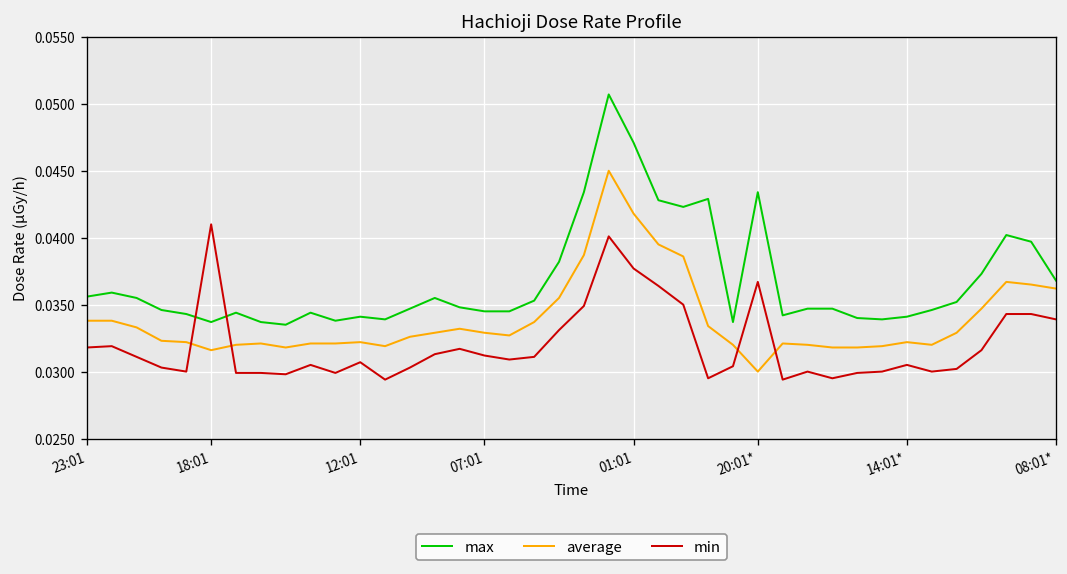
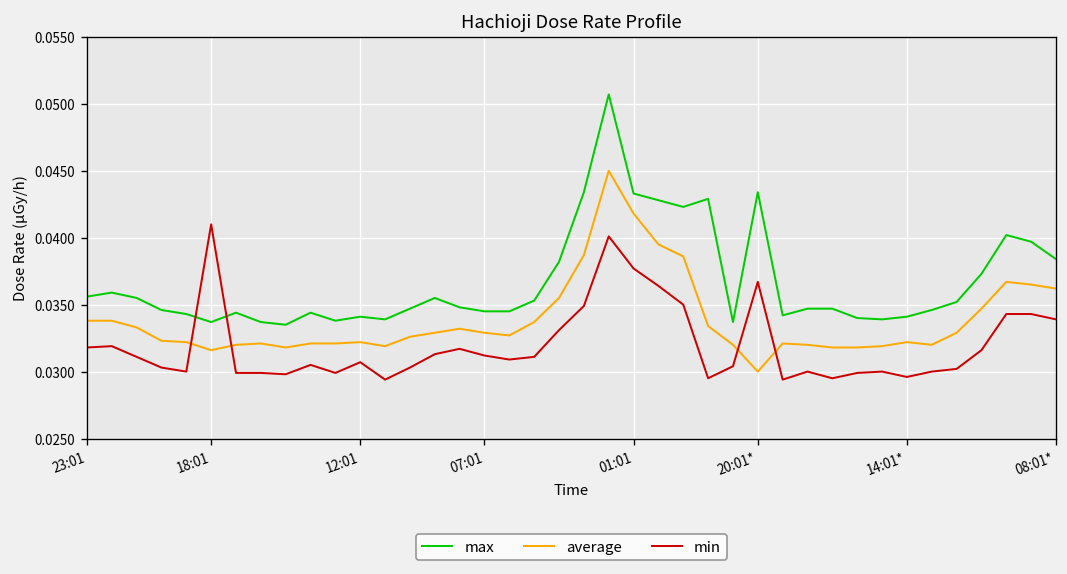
max, 01:01: 0.0471 -> 0.0433
min, 14:01*: 0.0305 -> 0.0296
max, 08:01*: 0.0368 -> 0.0384
